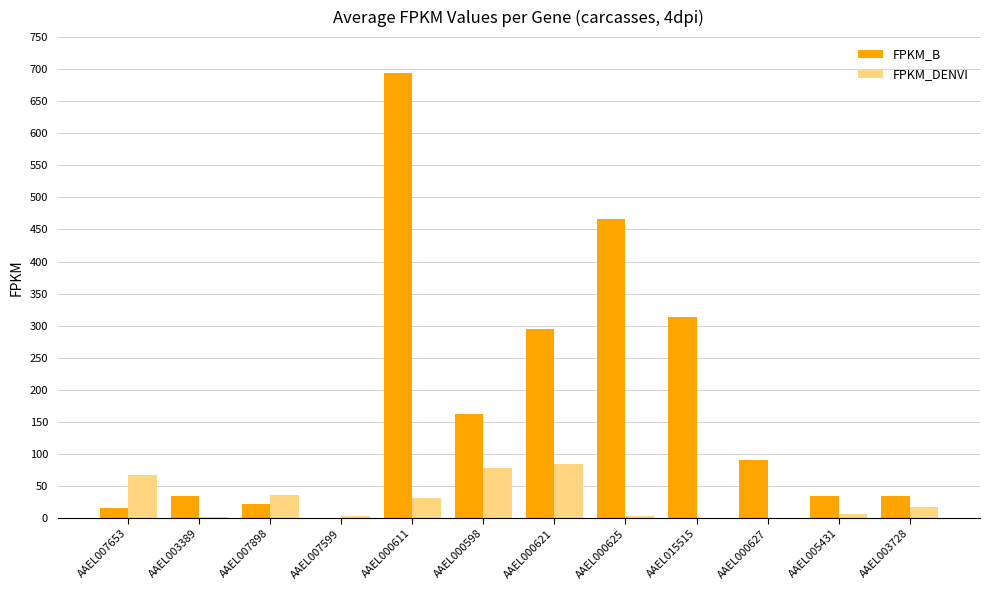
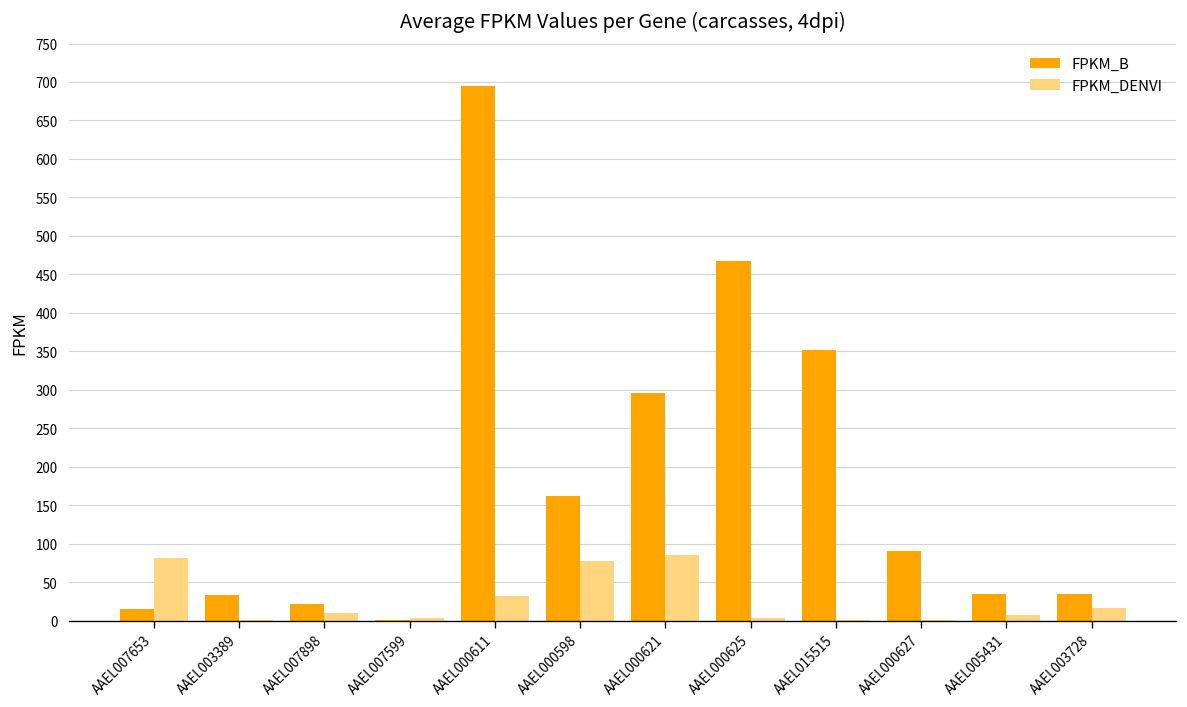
FPKM_DENVI, AAEL007653: 70 -> 80
FPKM_DENVI, AAEL007898: 40 -> 10
FPKM_B, AAEL015515: 310 -> 350
